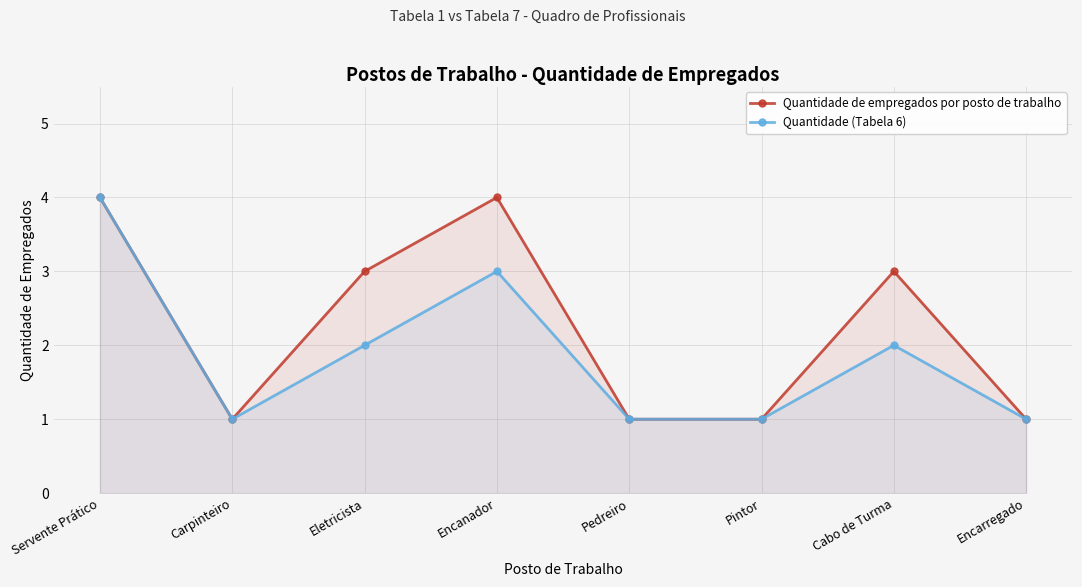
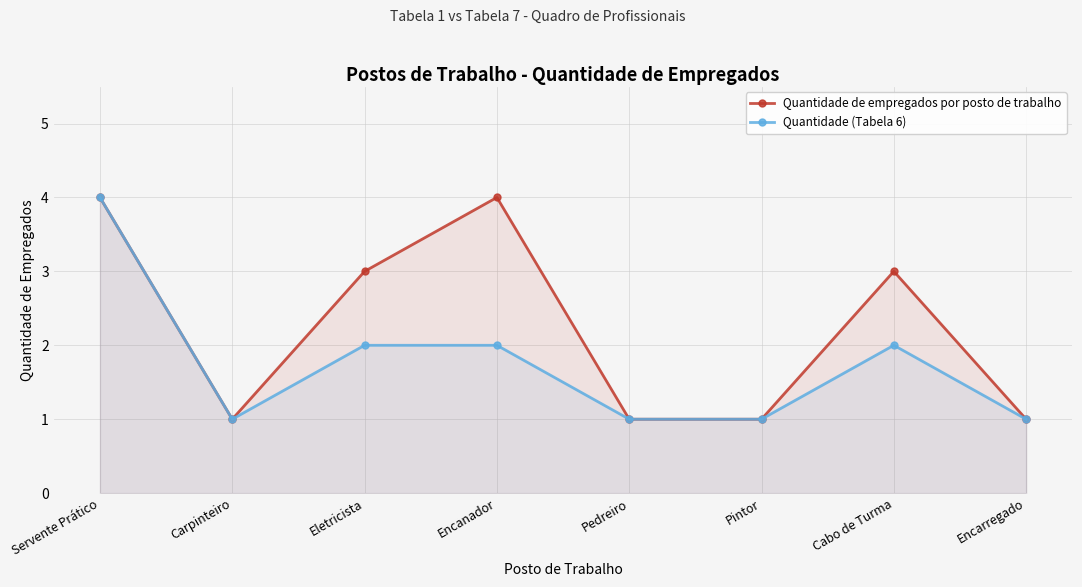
Quantidade (Tabela 6), Encanador: 3 -> 2
